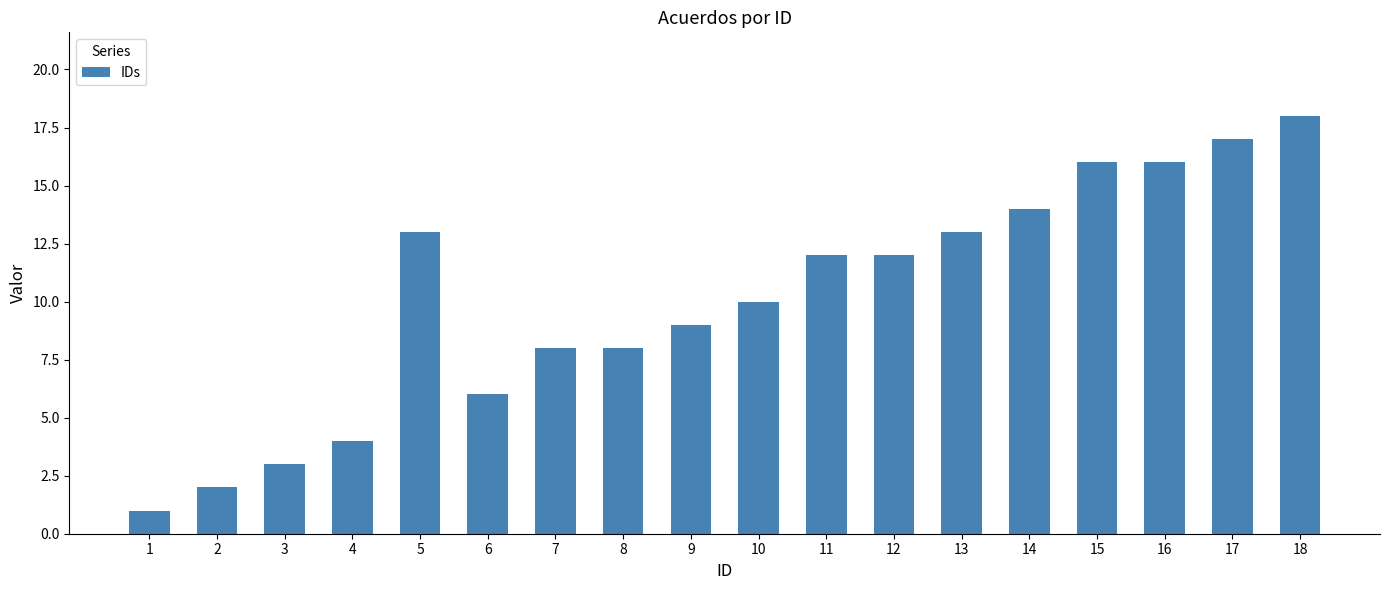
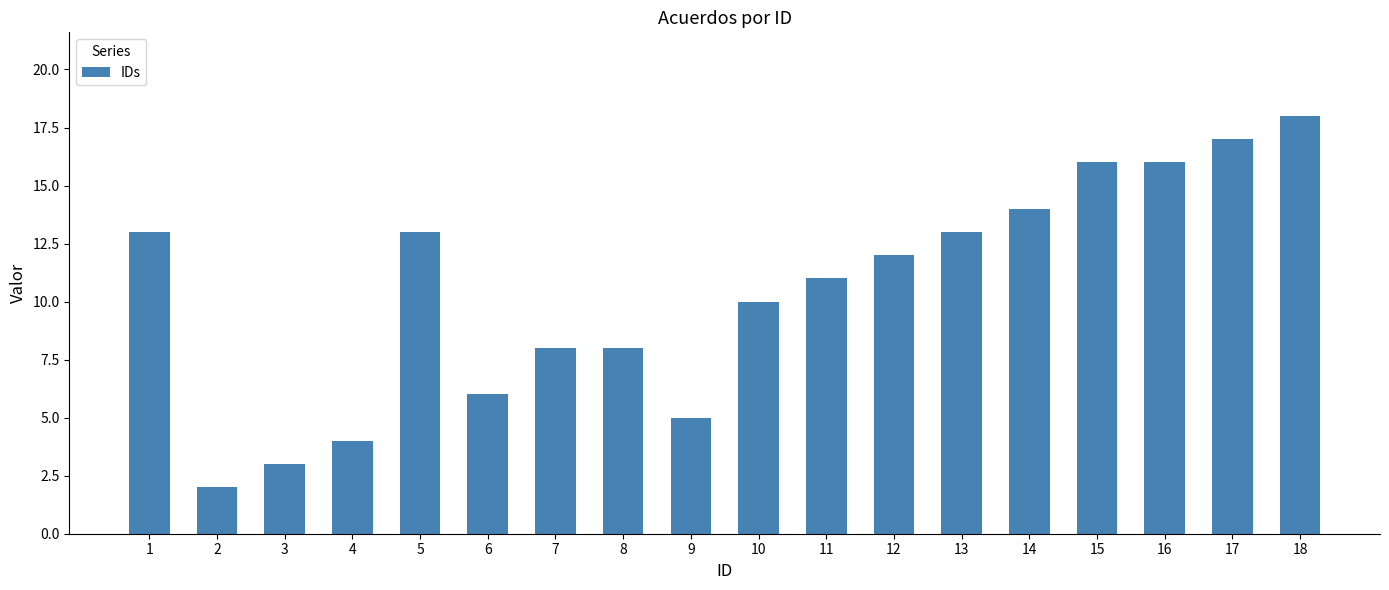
1: 1 -> 13
9: 9 -> 5
11: 12 -> 11
